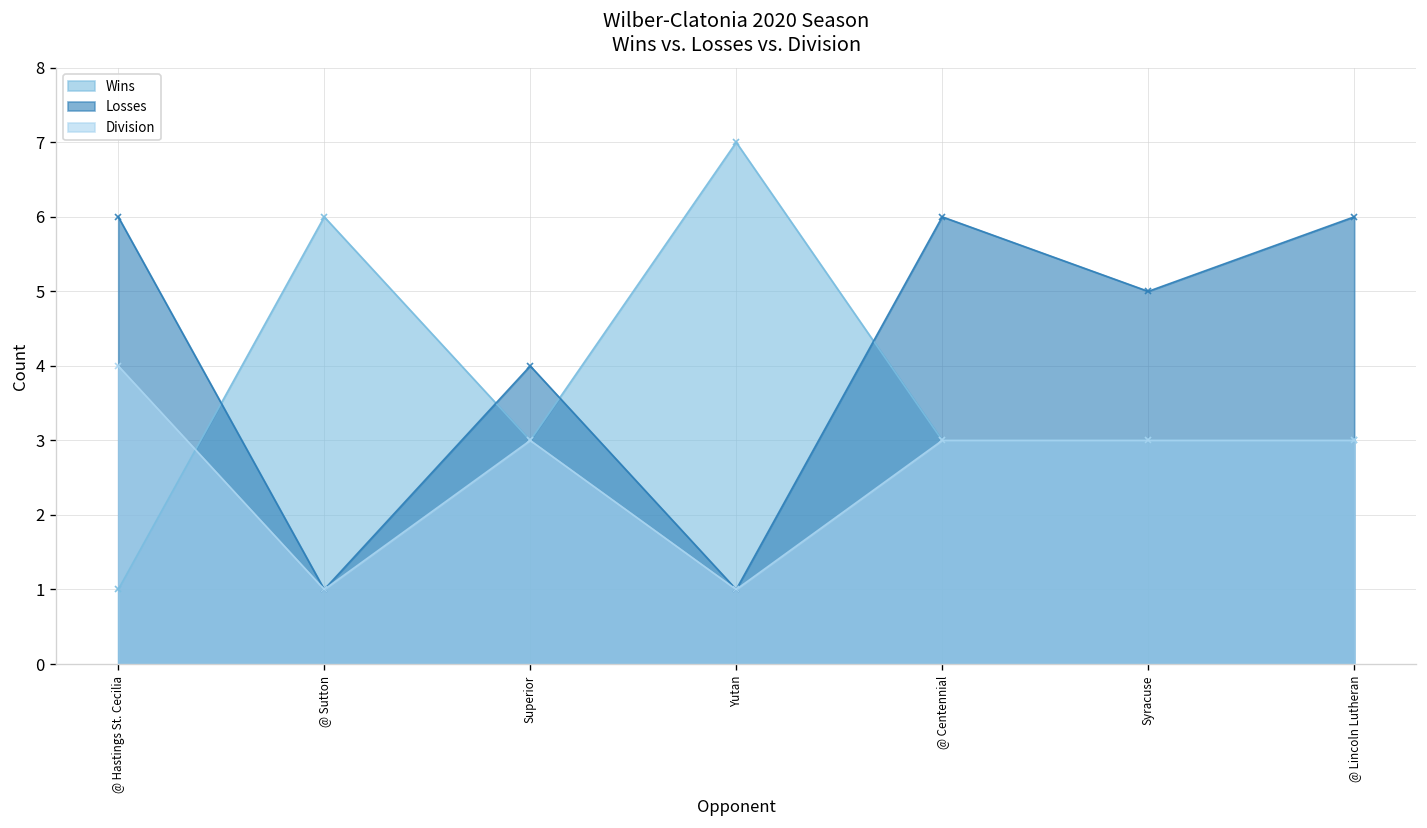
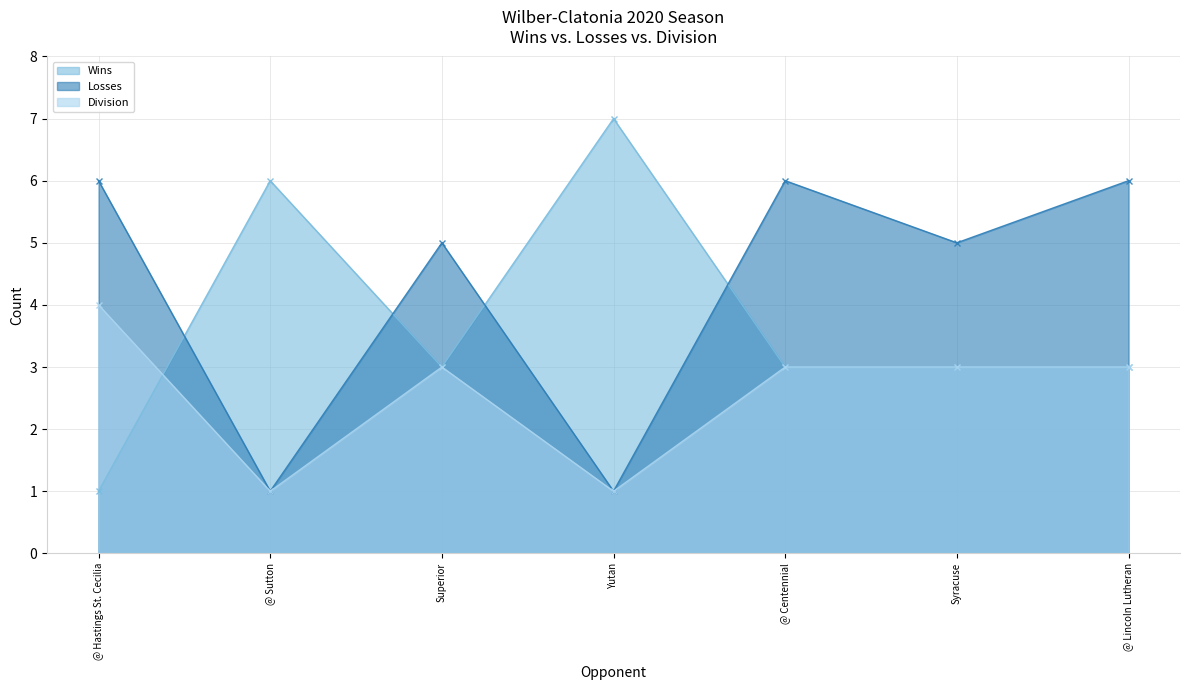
Losses, Superior: 4 -> 5
